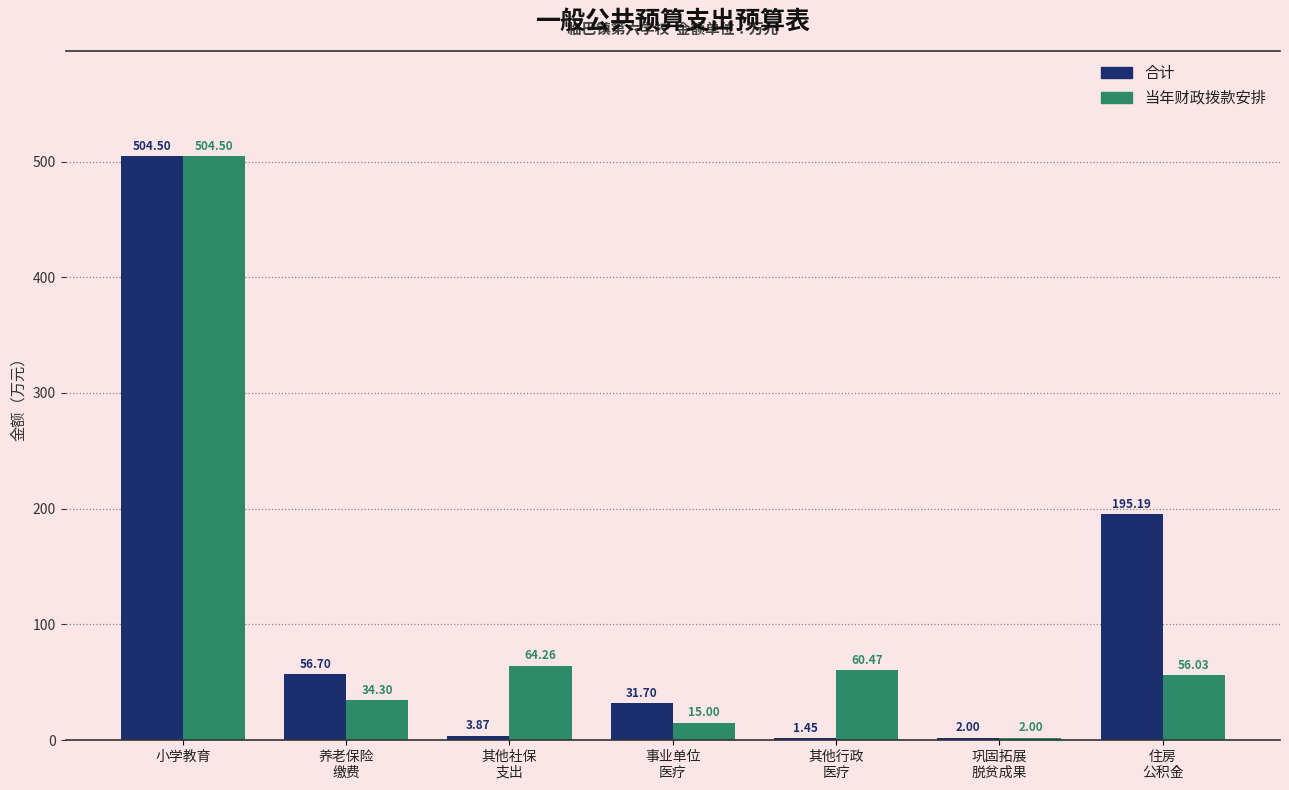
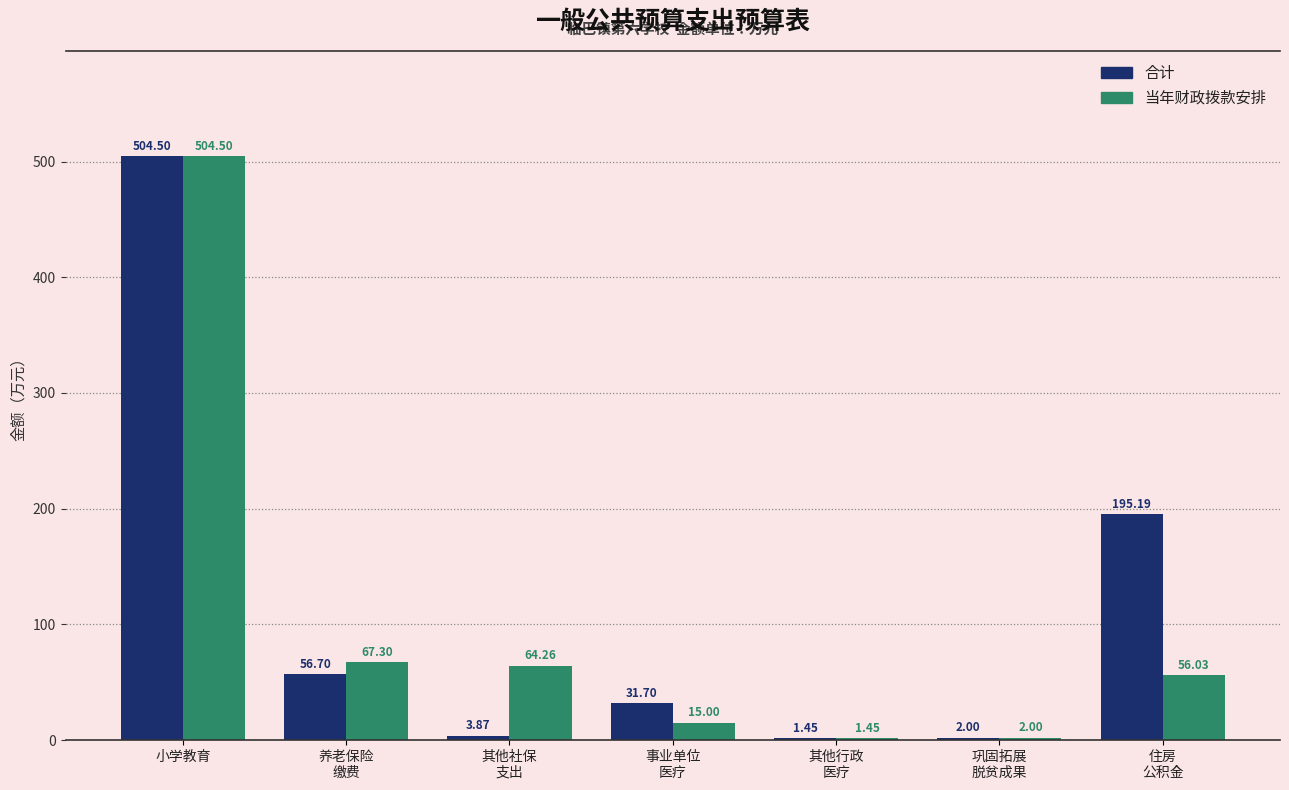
当年财政拨款安排, 养老保险 缴费: 34.30 -> 67.30
当年财政拨款安排, 其他行政 医疗: 60.47 -> 1.45
